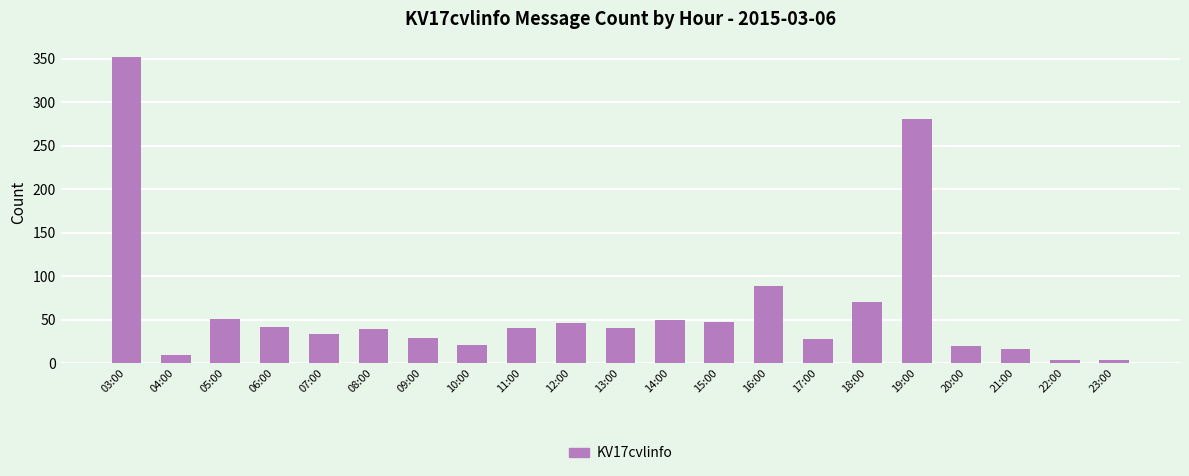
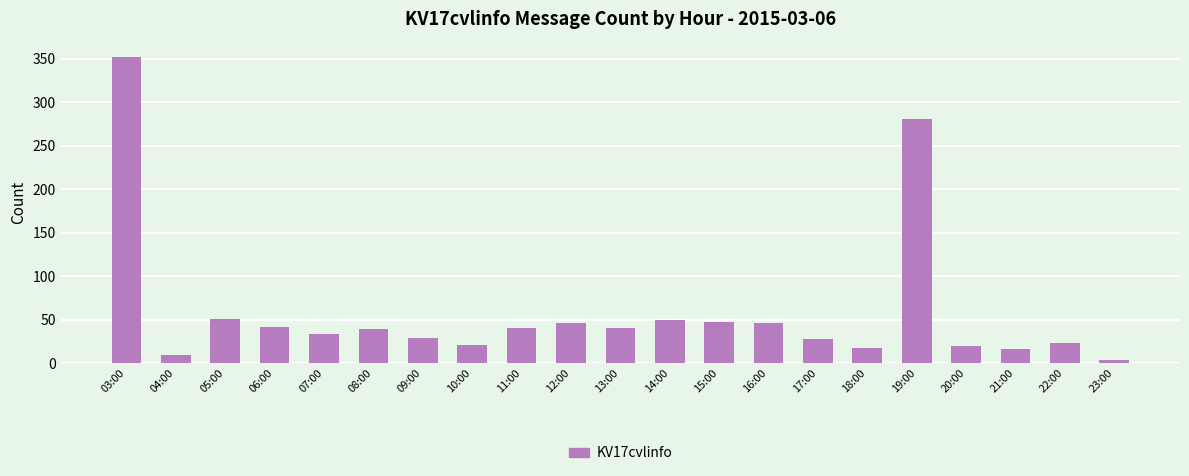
16:00: 90 -> 50
18:00: 70 -> 20
22:00: 0 -> 20
